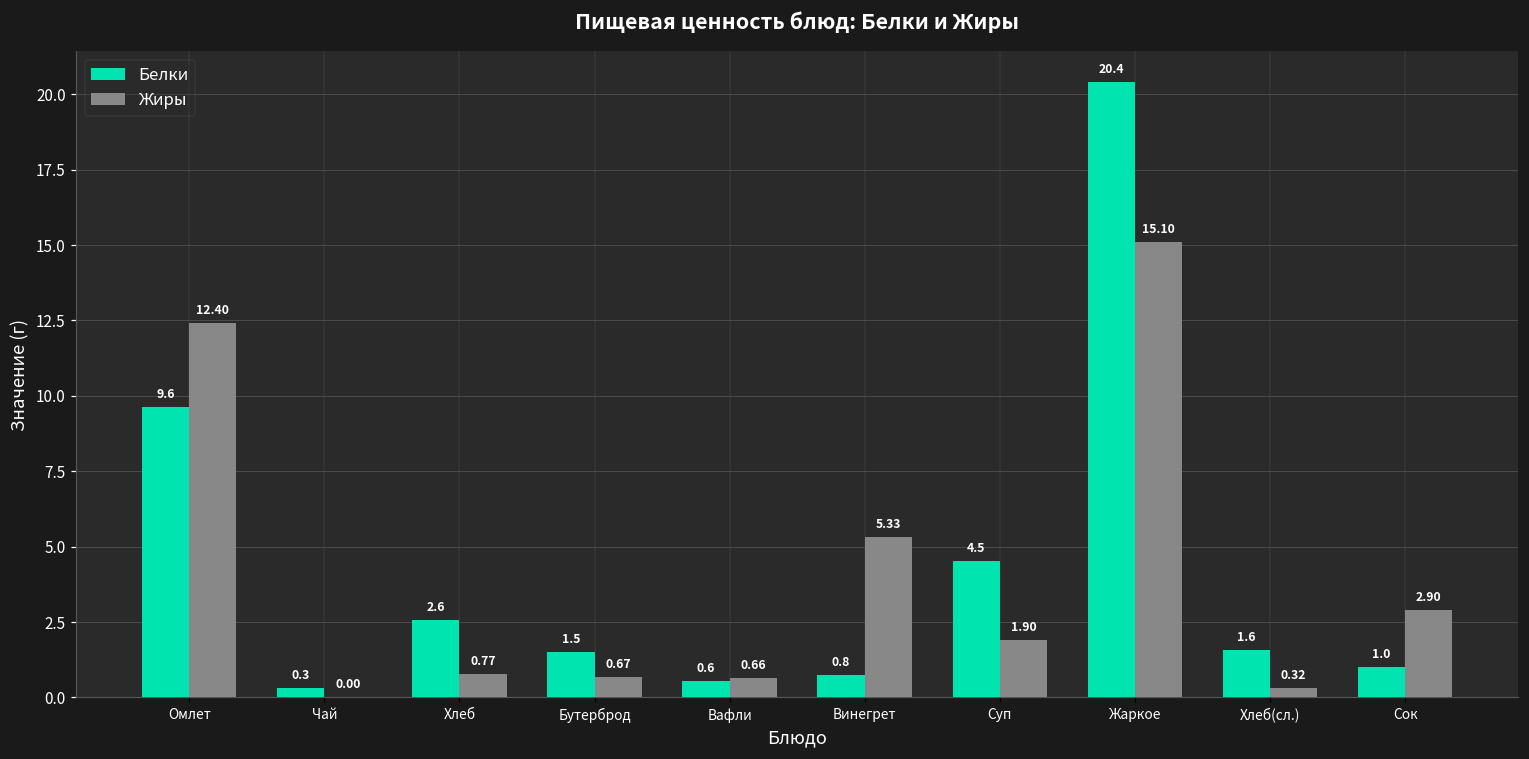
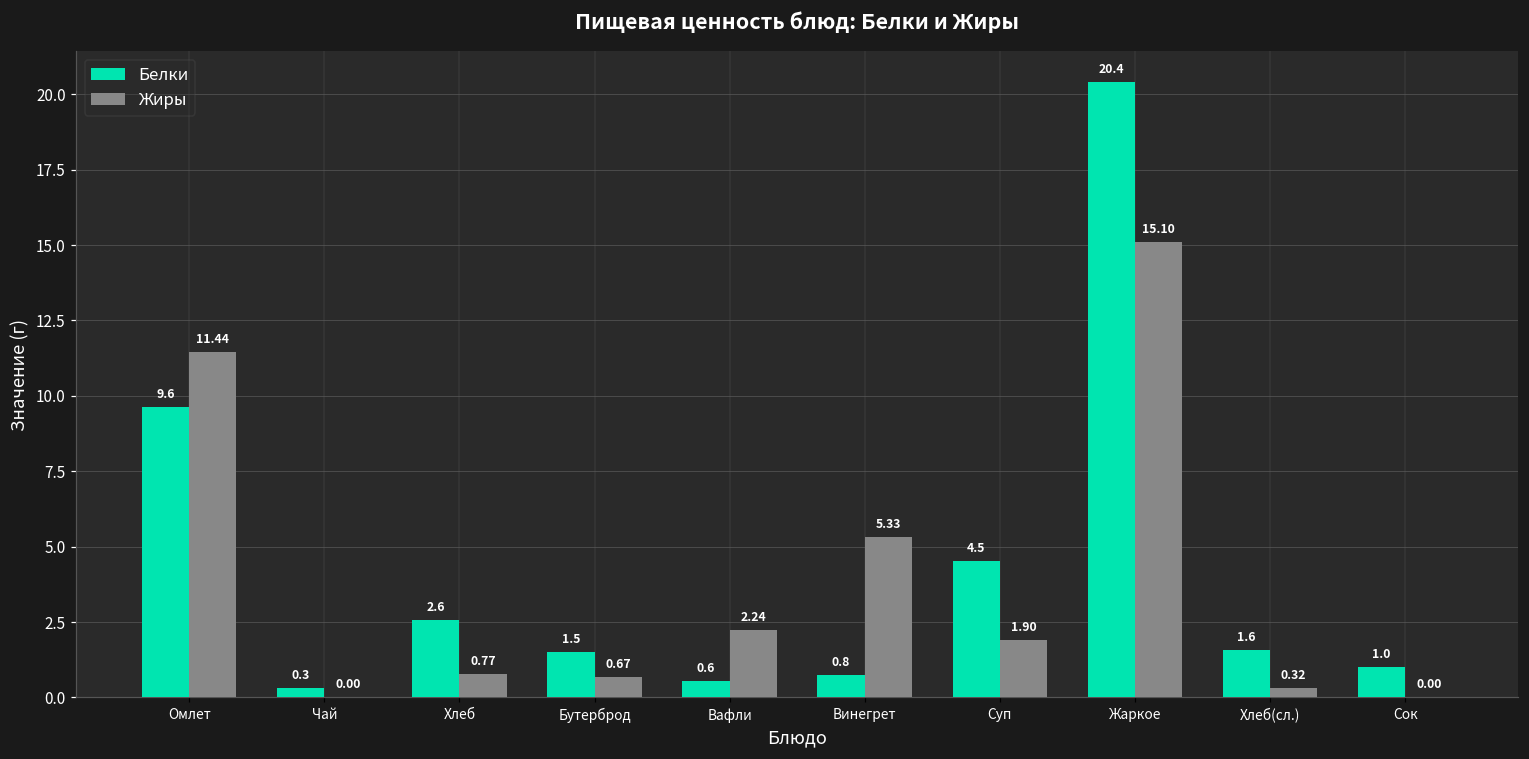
Жиры, Омлет: 12.40 -> 11.44
Жиры, Вафли: 0.66 -> 2.24
Жиры, Сок: 2.90 -> 0.00
